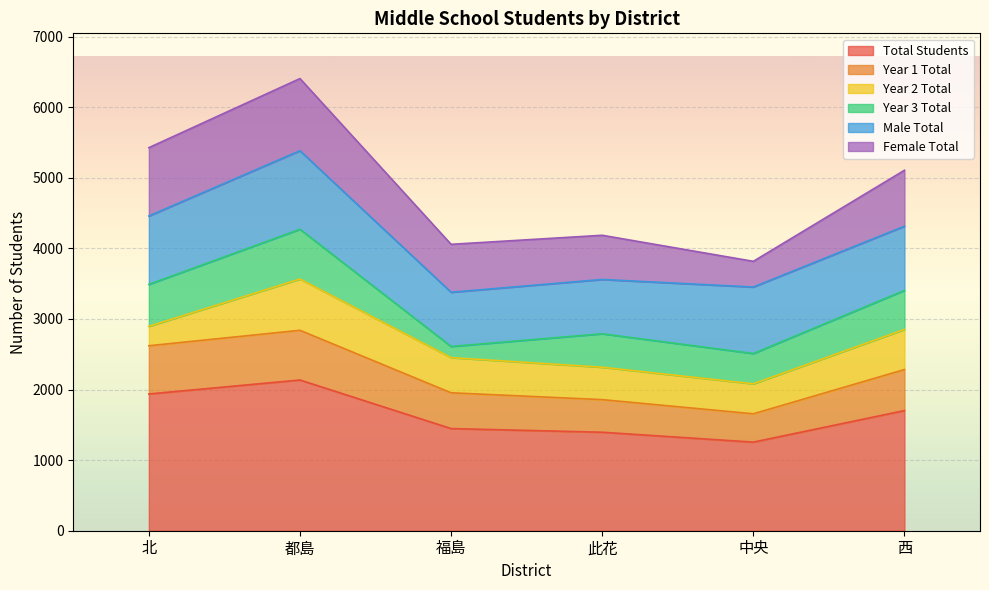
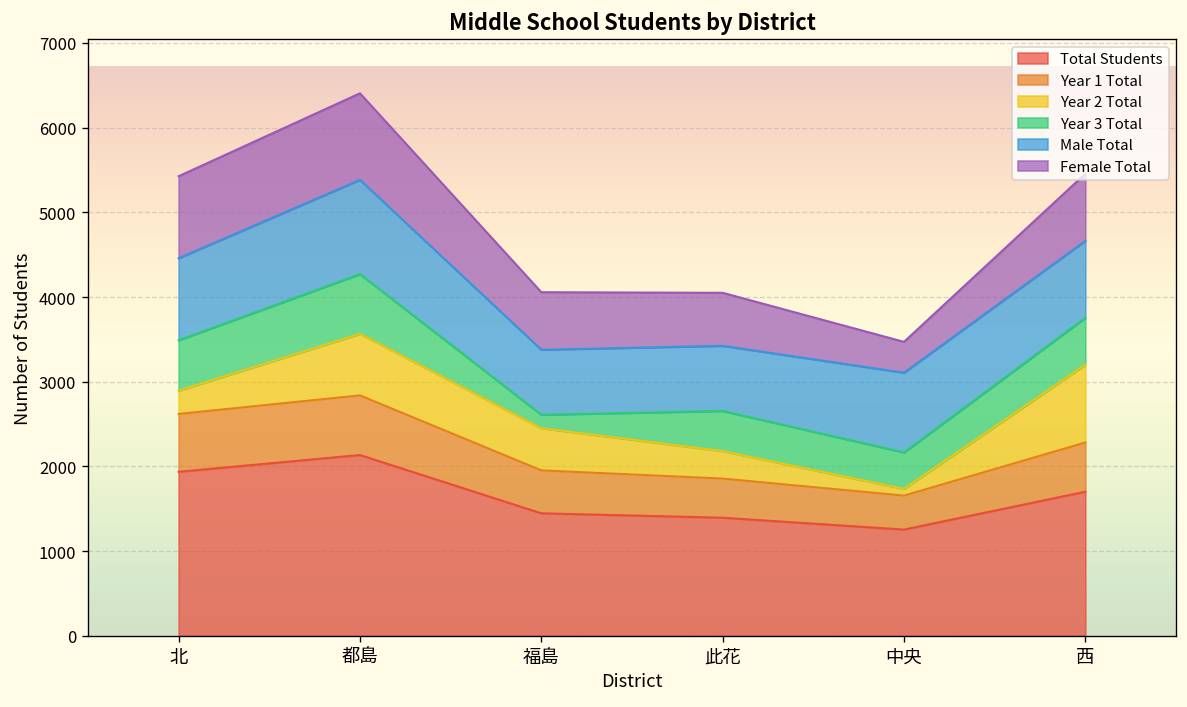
Year 2 Total, 此花: 500 -> 300
Year 2 Total, 中央: 400 -> 100
Year 2 Total, 西: 600 -> 900
